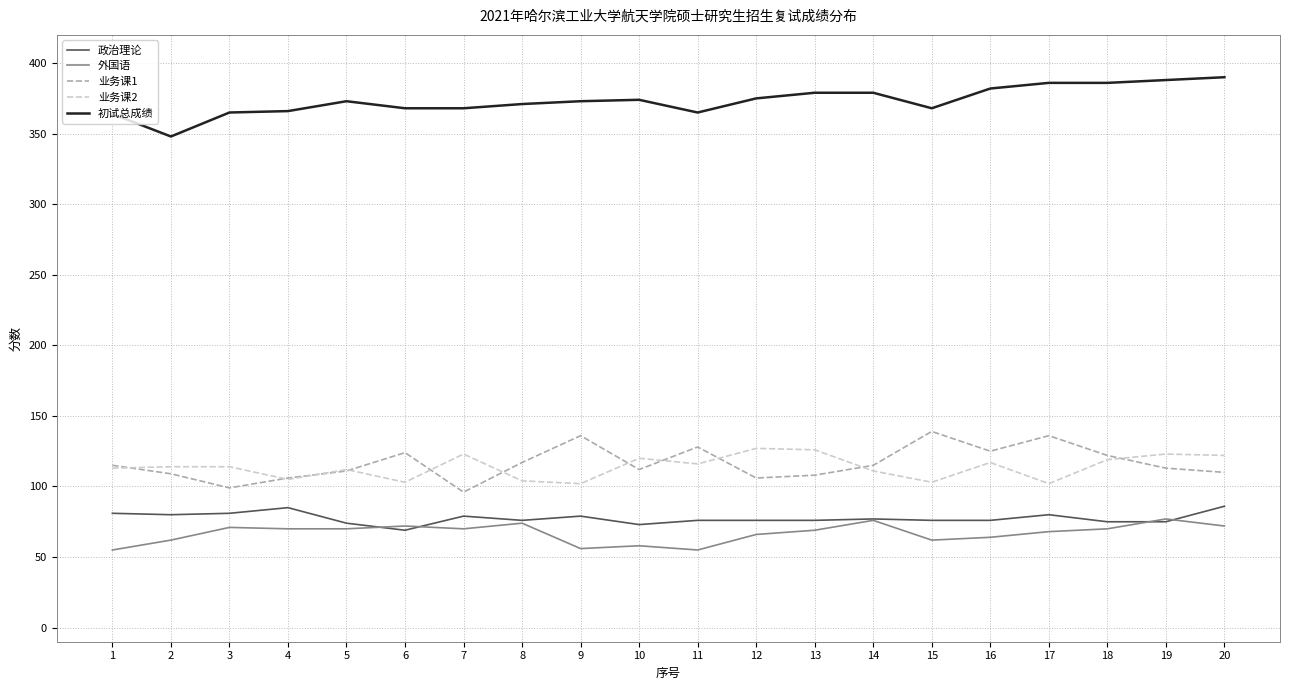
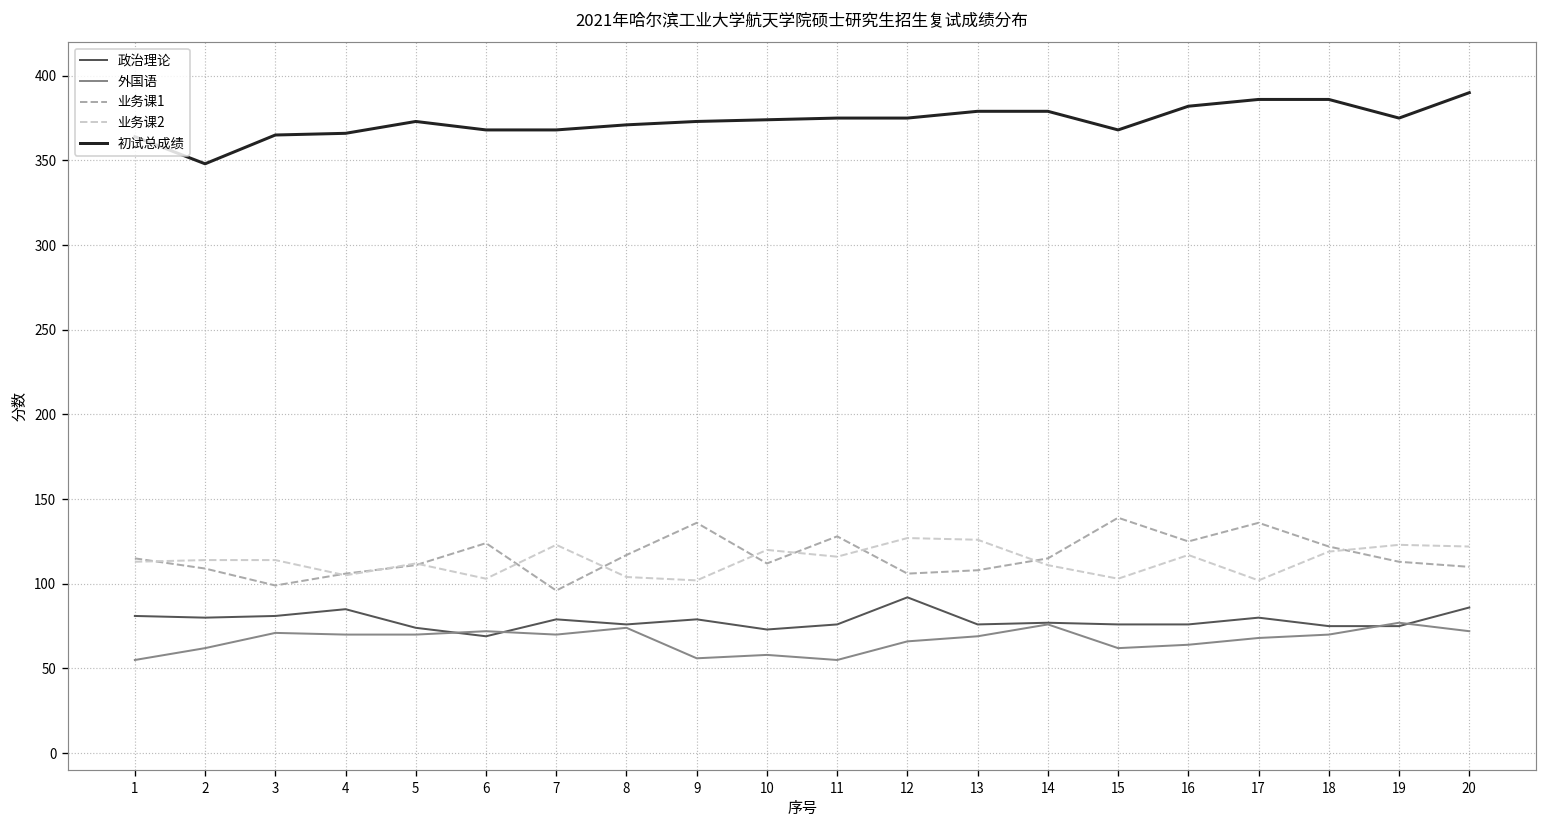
初试总成绩, 11: 365 -> 375
政治理论, 12: 76 -> 92
初试总成绩, 19: 388 -> 375
